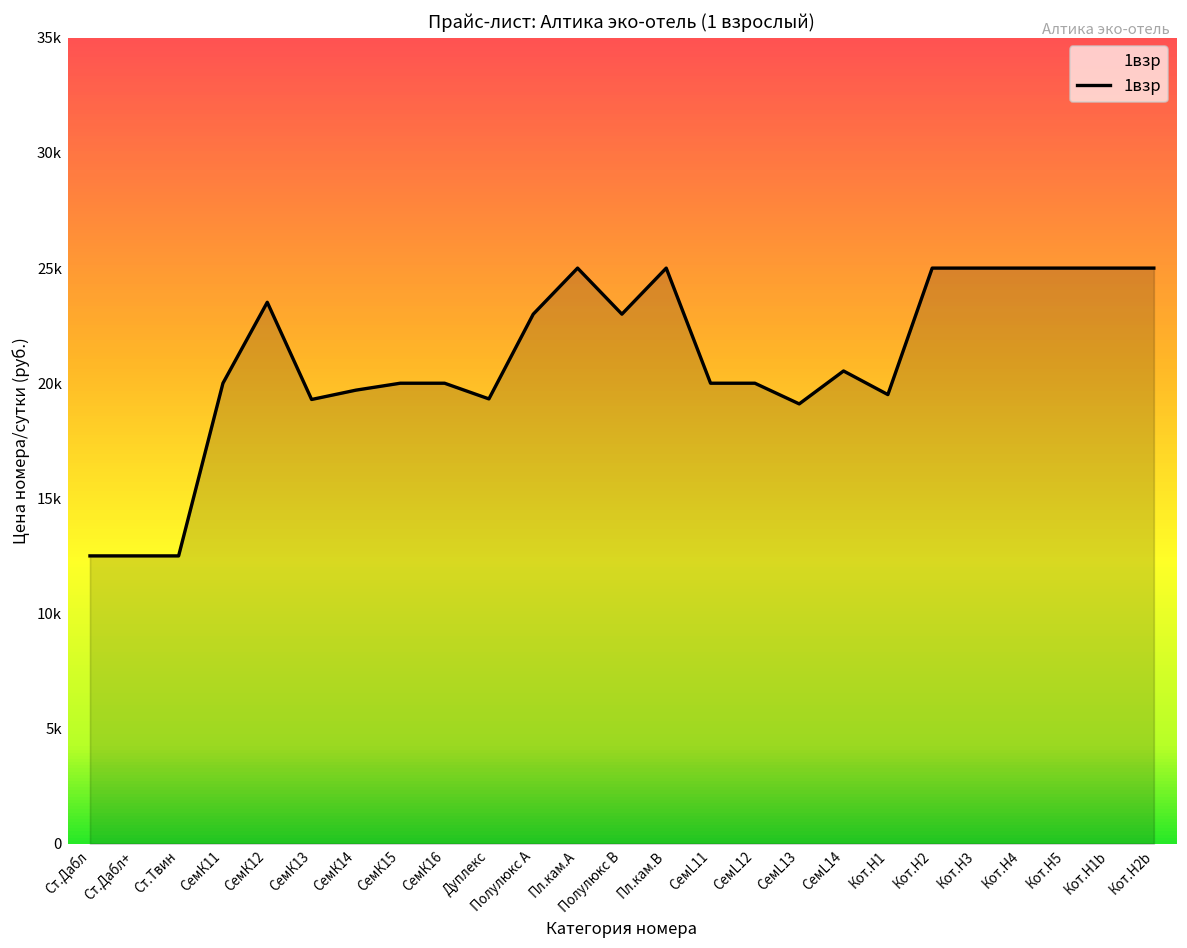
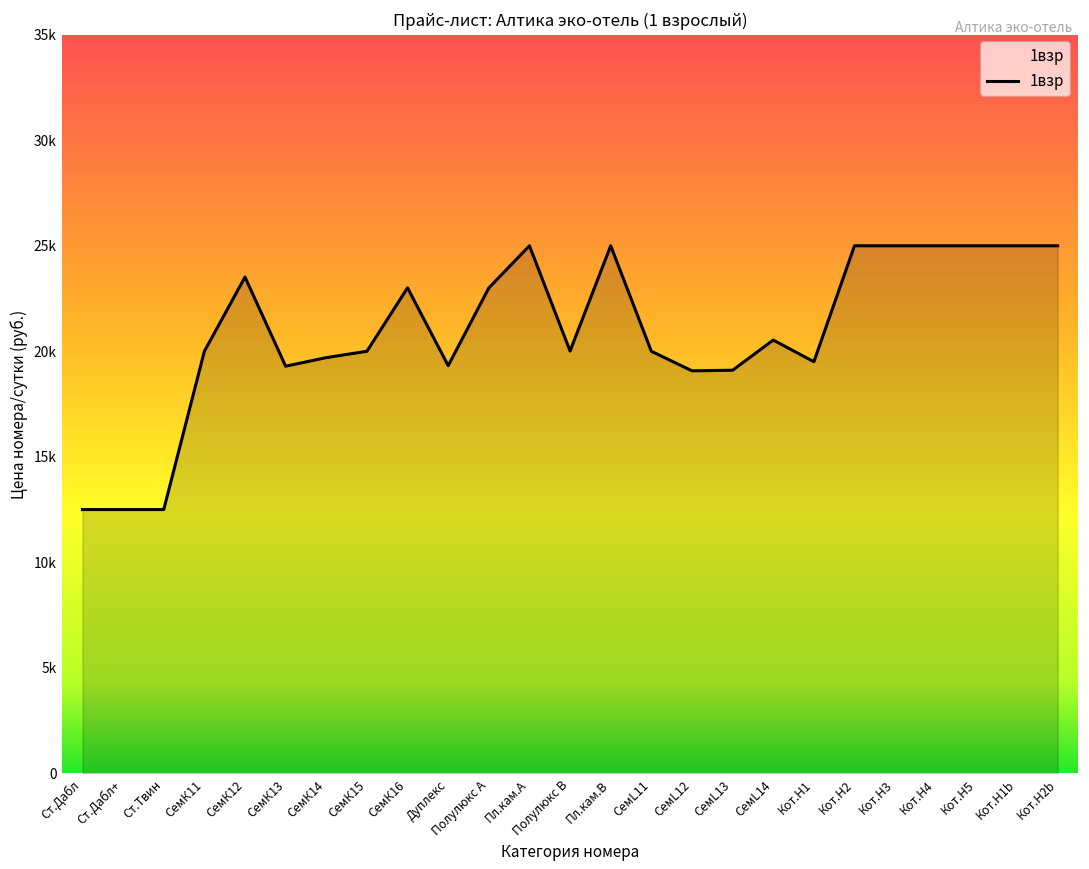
СемК16: 20000 -> 23000
Полулюкс В: 23000 -> 20000
СемL12: 20000 -> 19100
